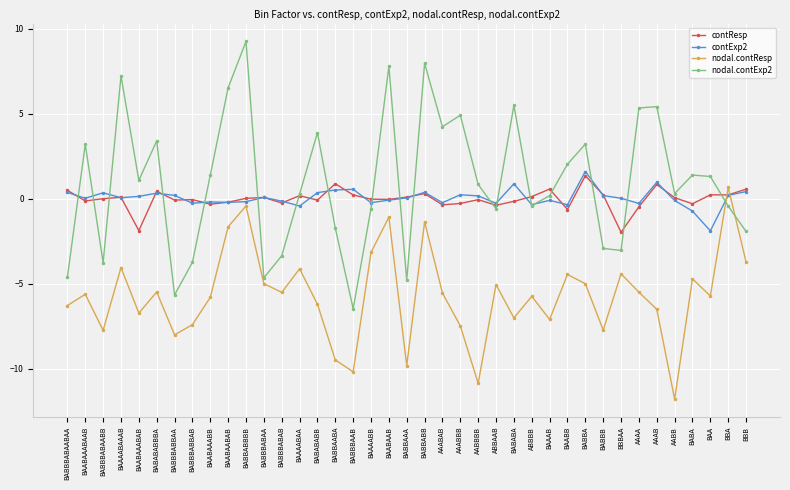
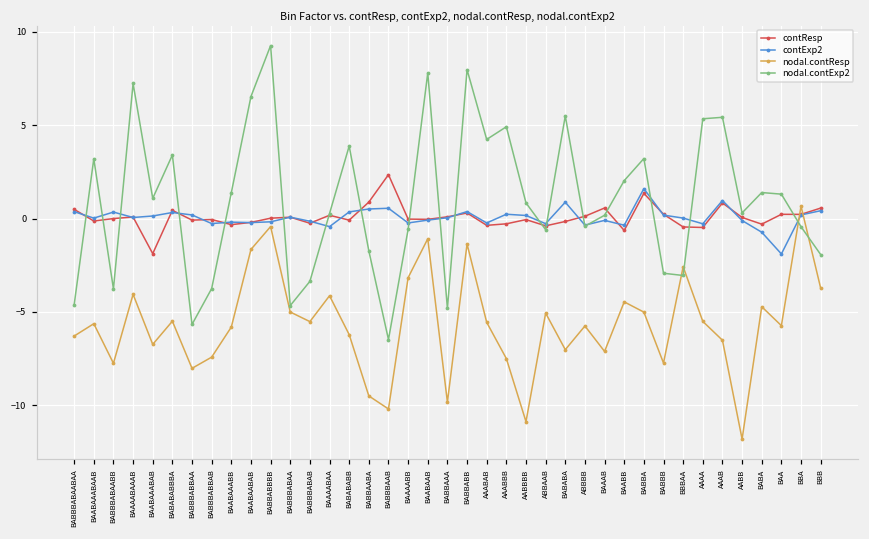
contResp, BABBBAAB: 0.2 -> 2.3
contResp, BBBAA: -2.0 -> -0.5
nodal.contResp, BBBAA: -4.4 -> -2.6
